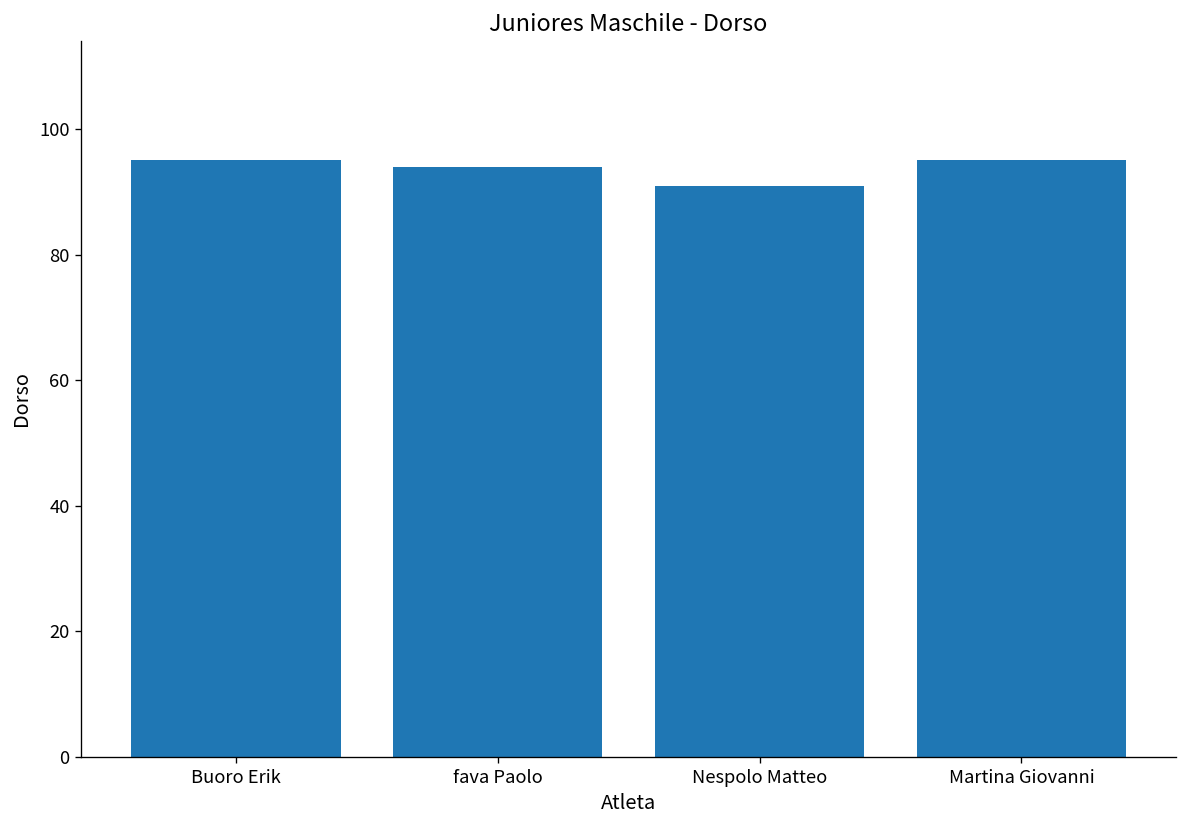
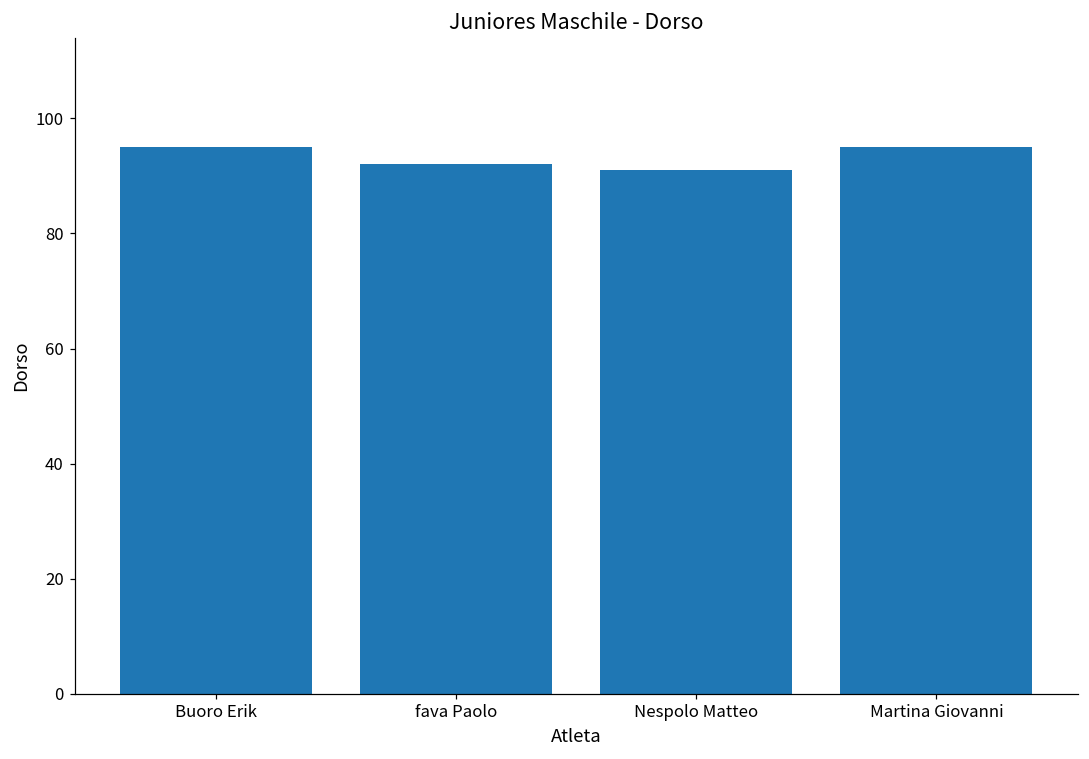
fava Paolo: 94 -> 92
